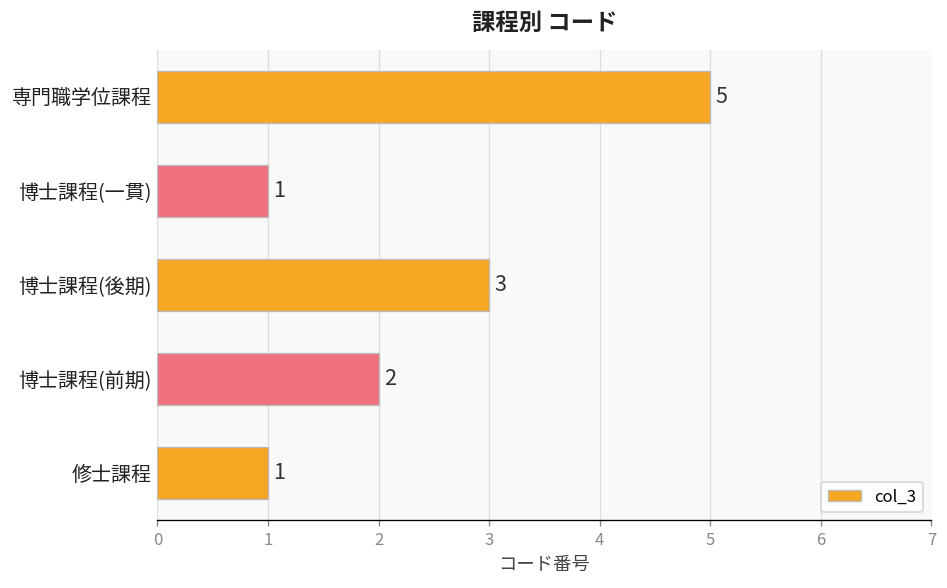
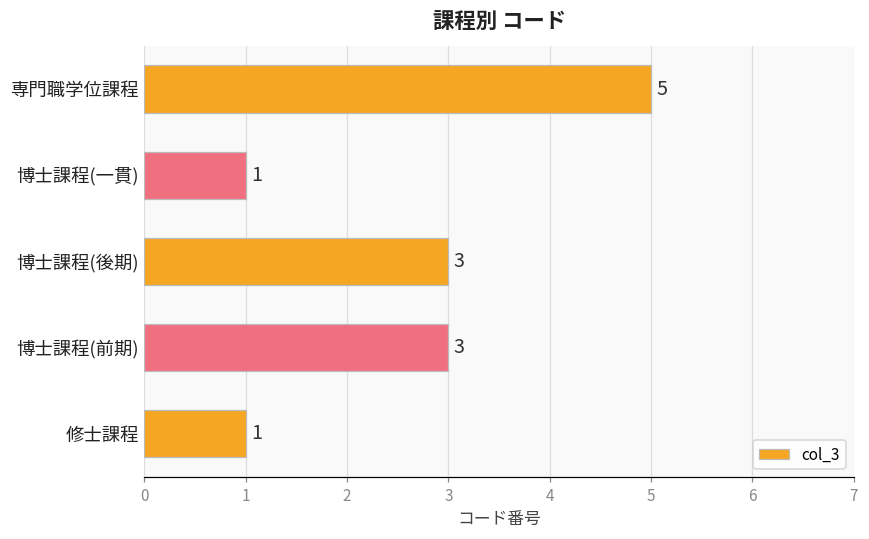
博士課程(前期): 2 -> 3
